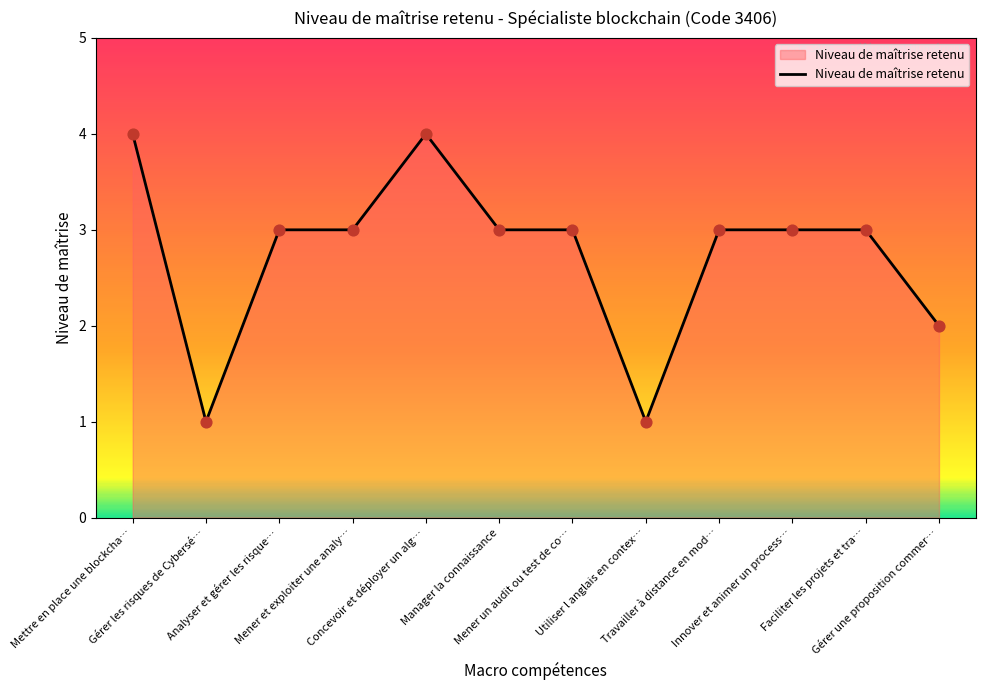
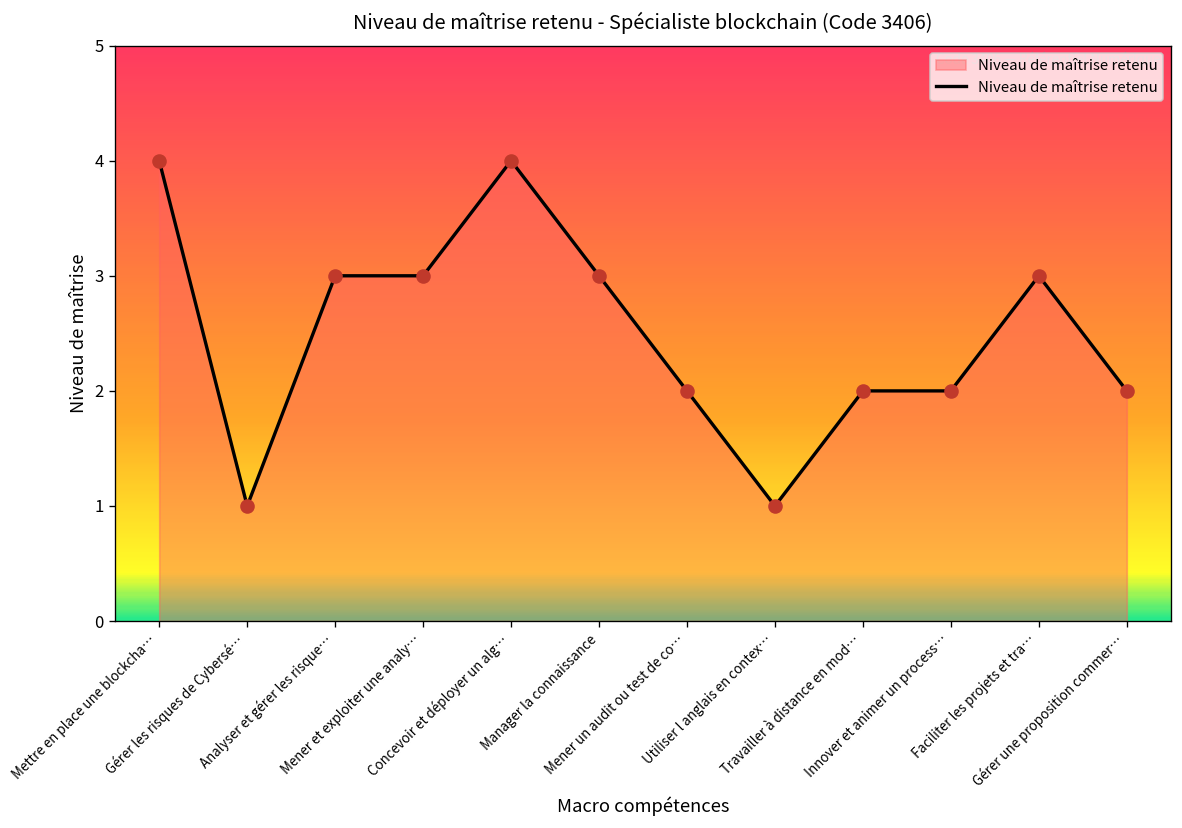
Mener un audit ou test de co…: 3 -> 2
Travailler à distance en mod…: 3 -> 2
Innover et animer un process…: 3 -> 2
